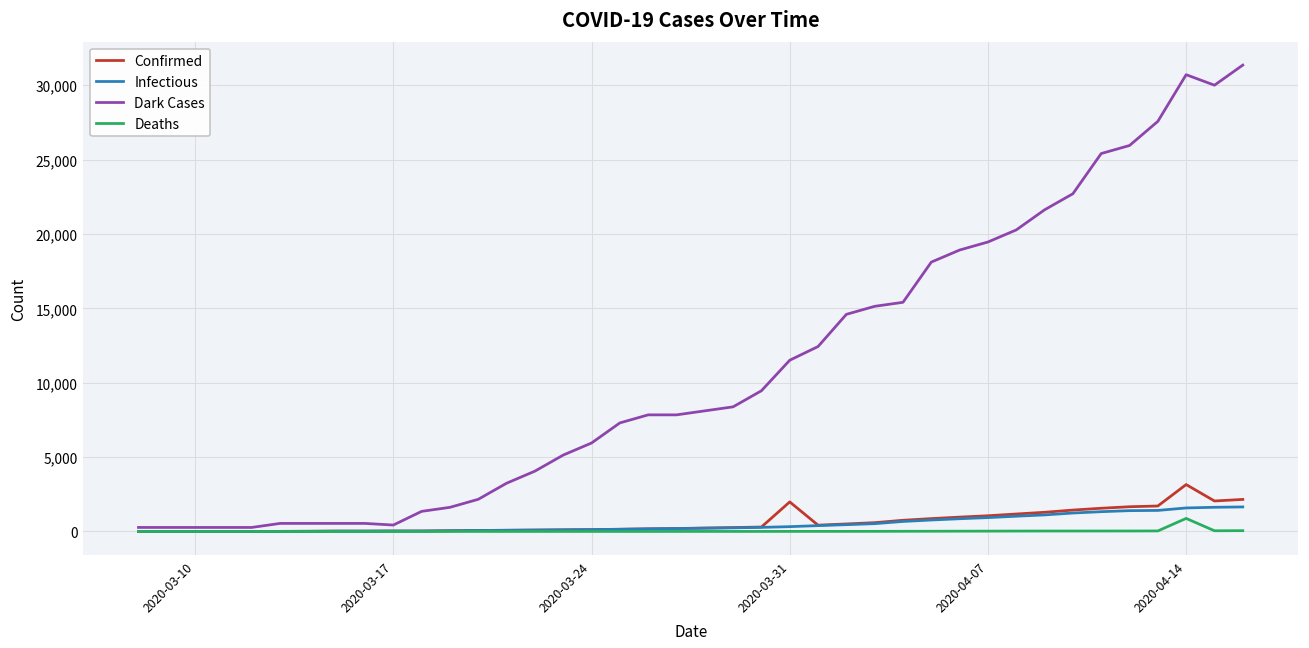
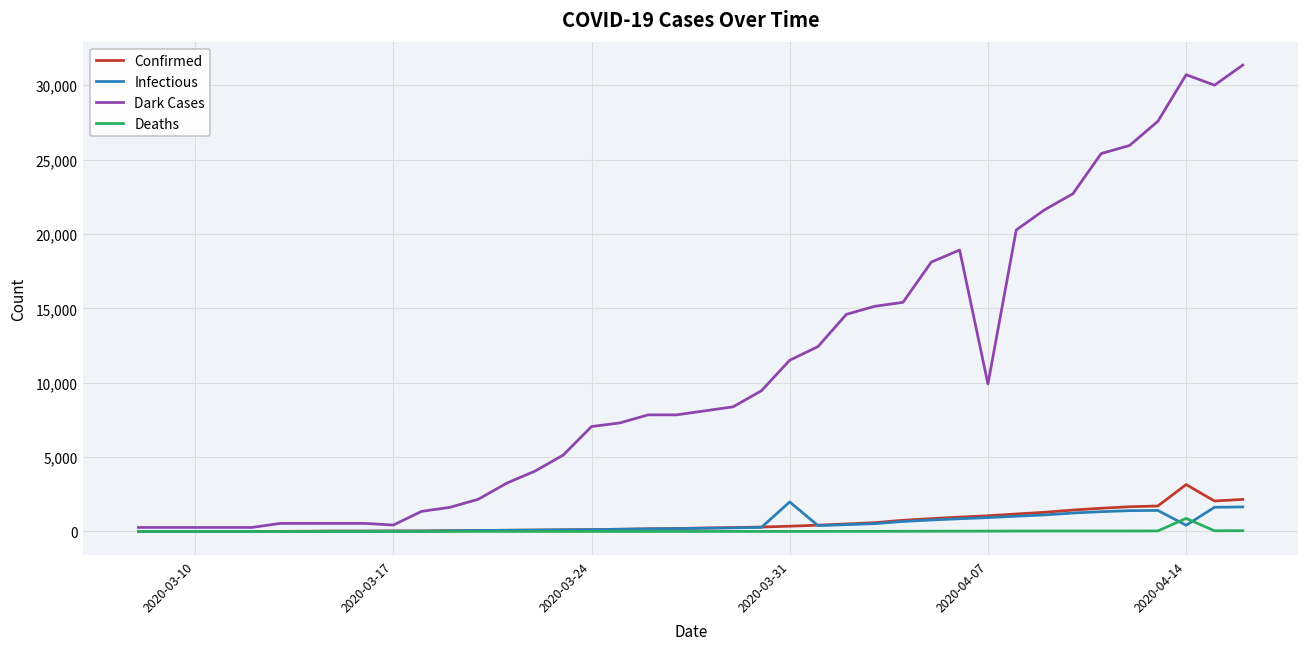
Dark Cases, 2020-03-24: 5,900 -> 7,100
Confirmed, 2020-03-31: 2,000 -> 400
Infectious, 2020-03-31: 300 -> 2,000
Dark Cases, 2020-04-07: 19,500 -> 9,900
Infectious, 2020-04-14: 1,600 -> 400
